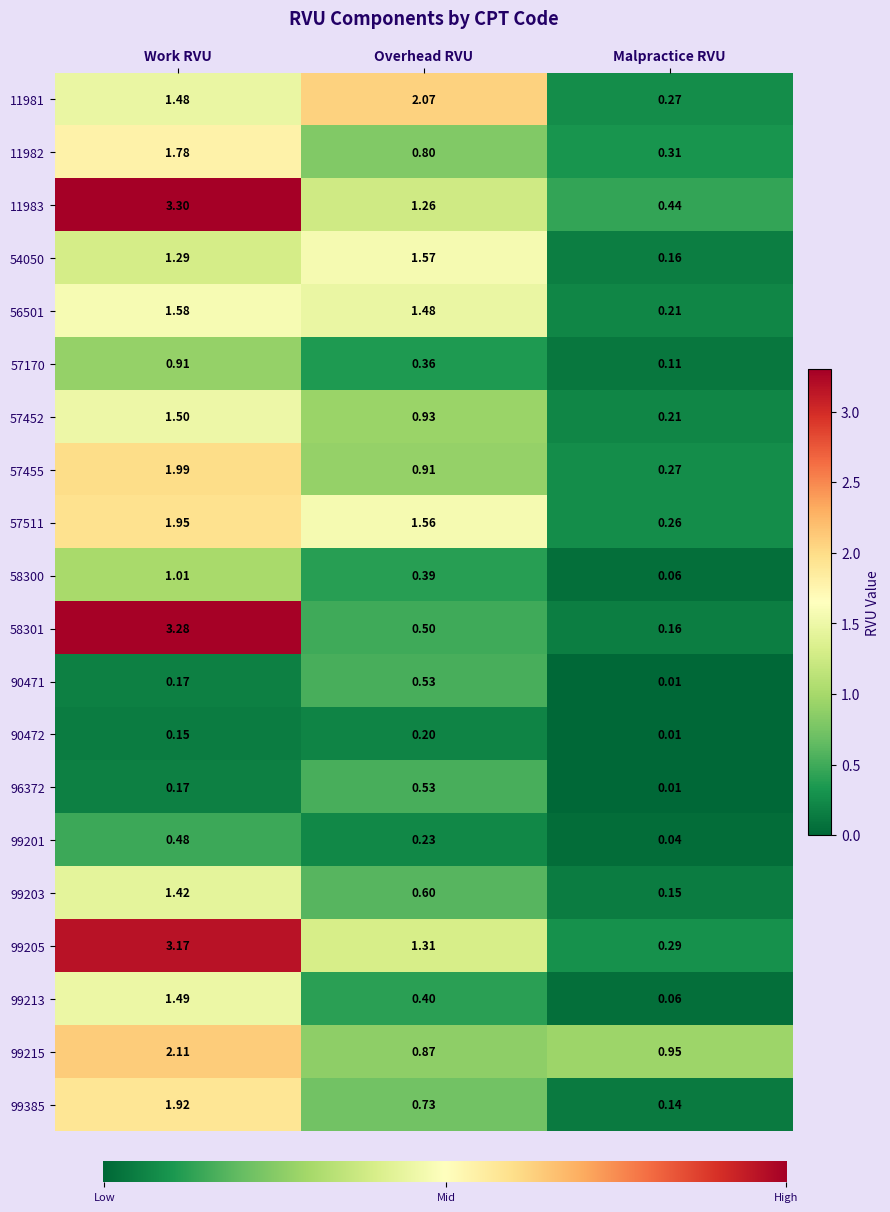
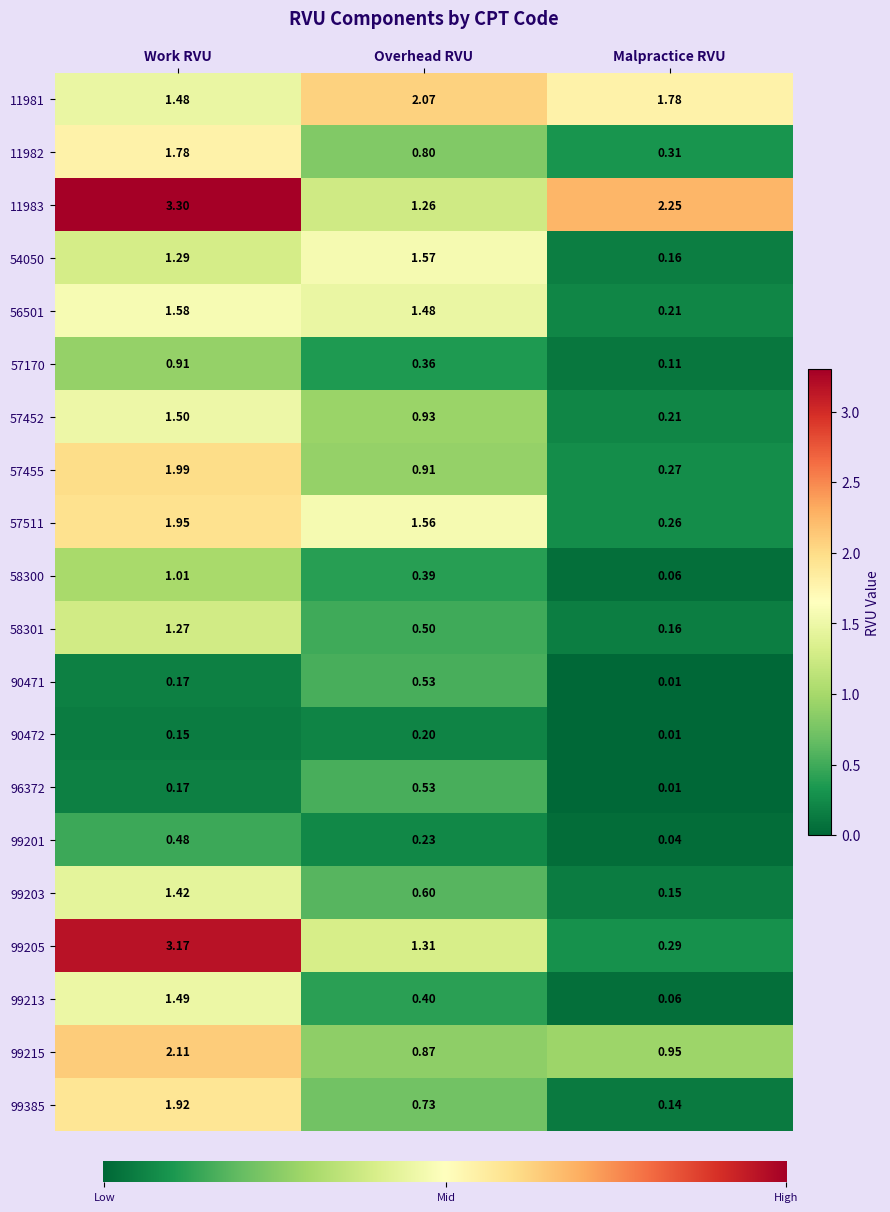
11981, Malpractice RVU: 0.27 -> 1.78
11983, Malpractice RVU: 0.44 -> 2.25
58301, Work RVU: 3.28 -> 1.27
